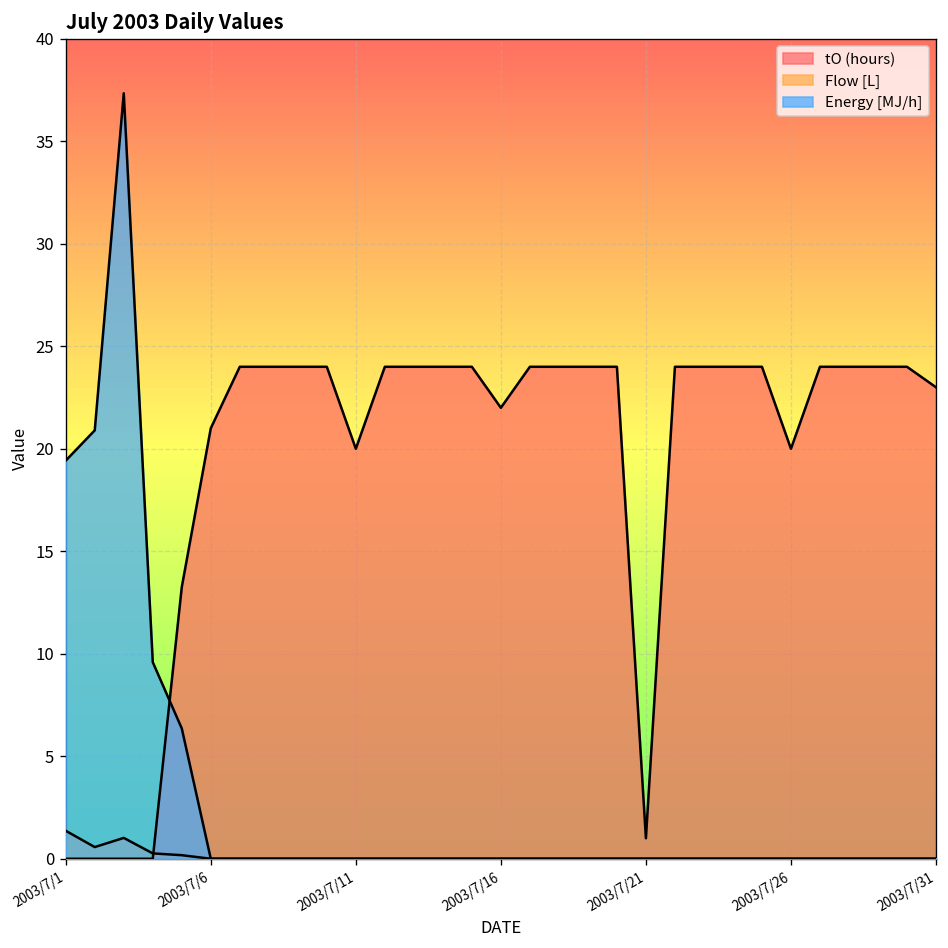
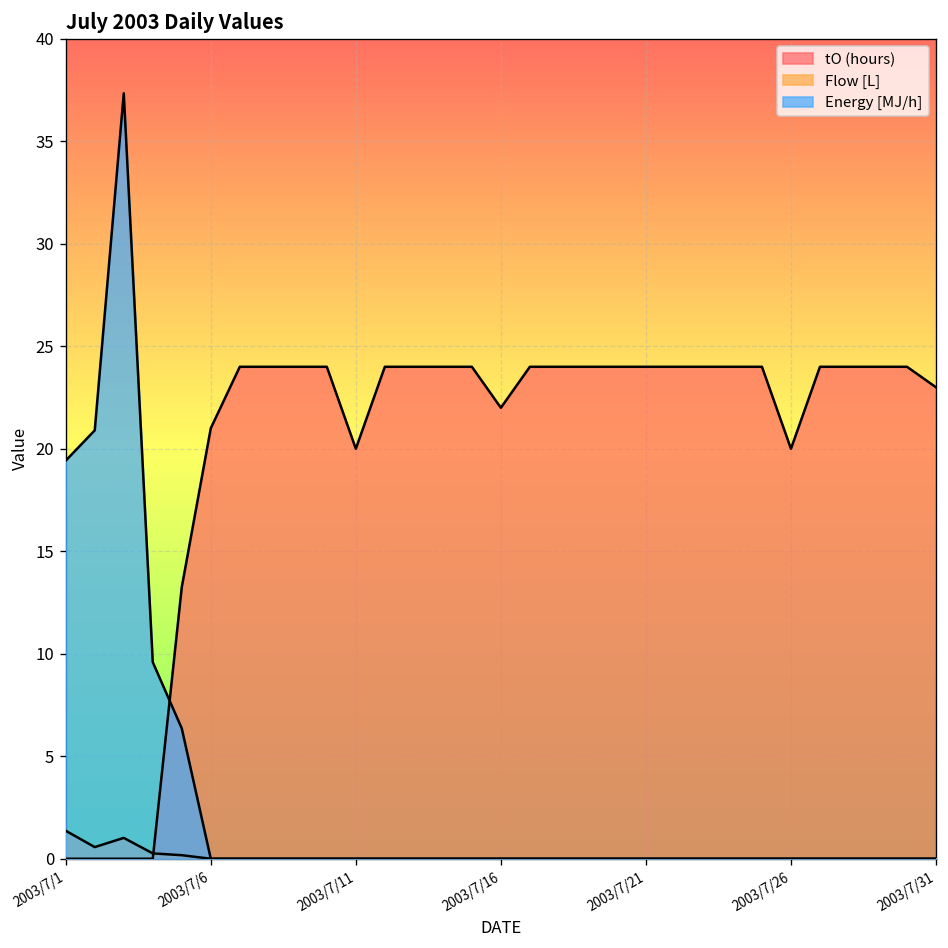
tO (hours), 2003/7/21: 1 -> 24
